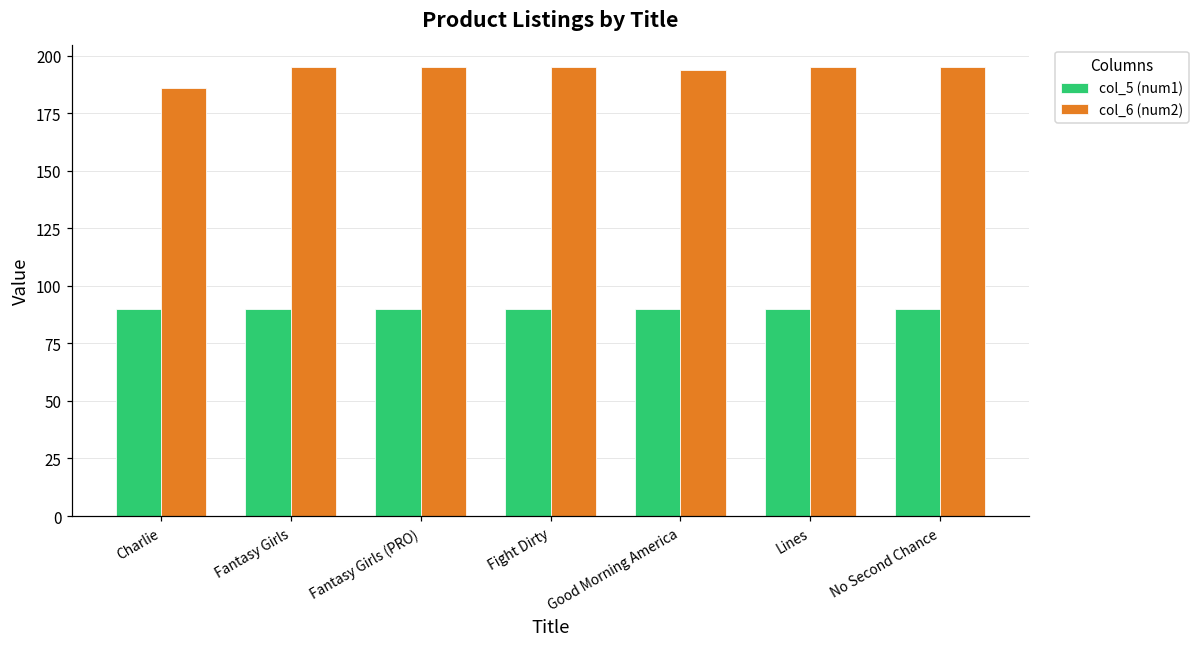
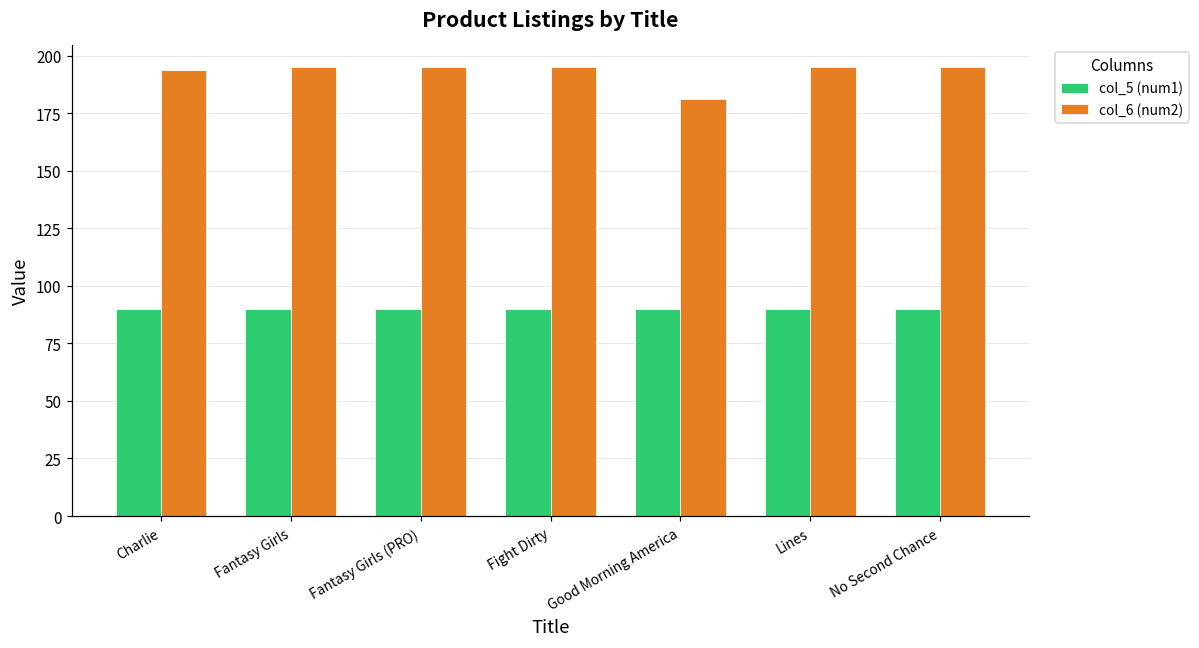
col_6 (num2), Charlie: 186 -> 194
col_6 (num2), Good Morning America: 194 -> 181
